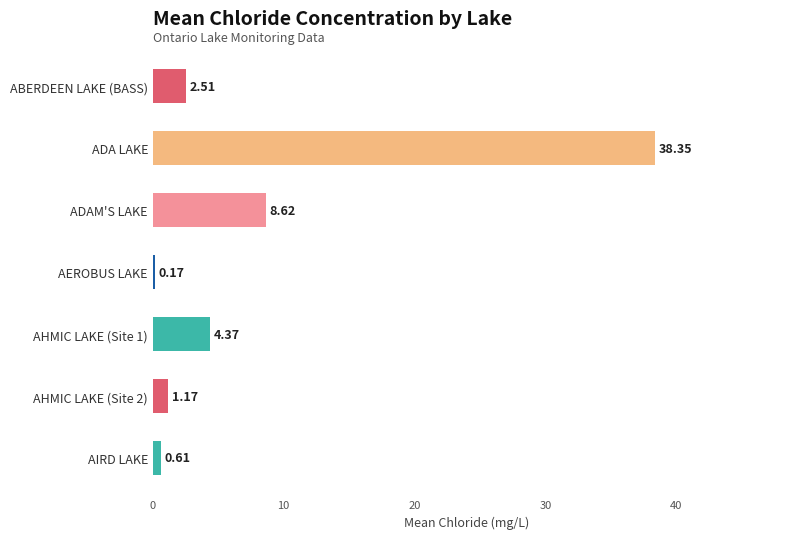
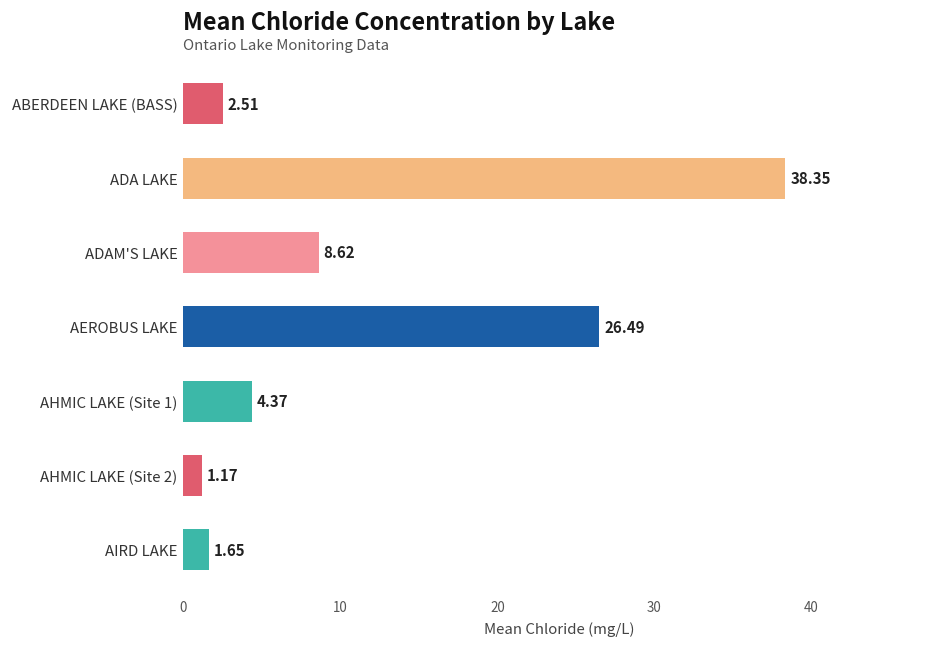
AEROBUS LAKE: 0.17 -> 26.49
AIRD LAKE: 0.61 -> 1.65
